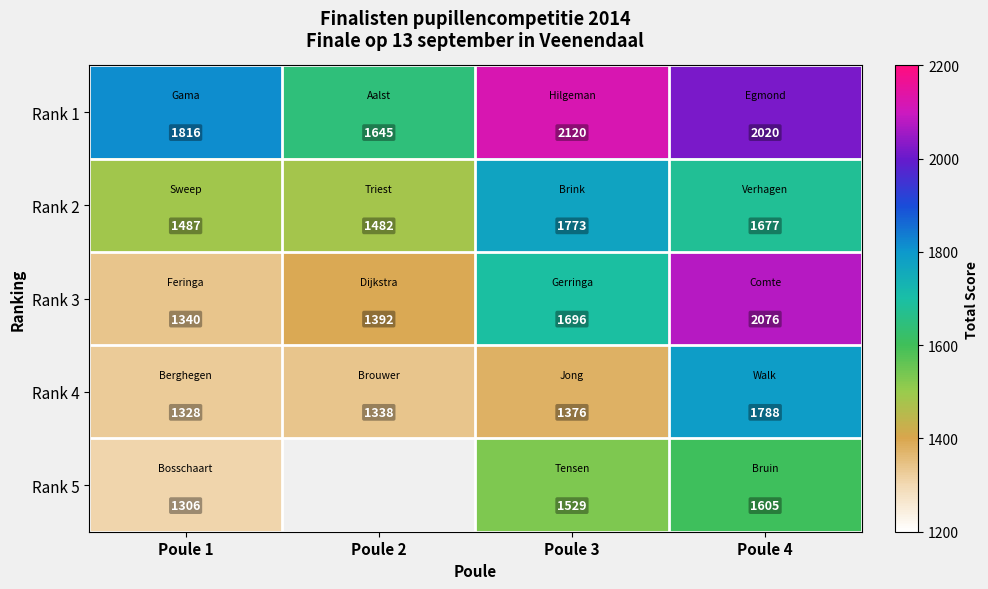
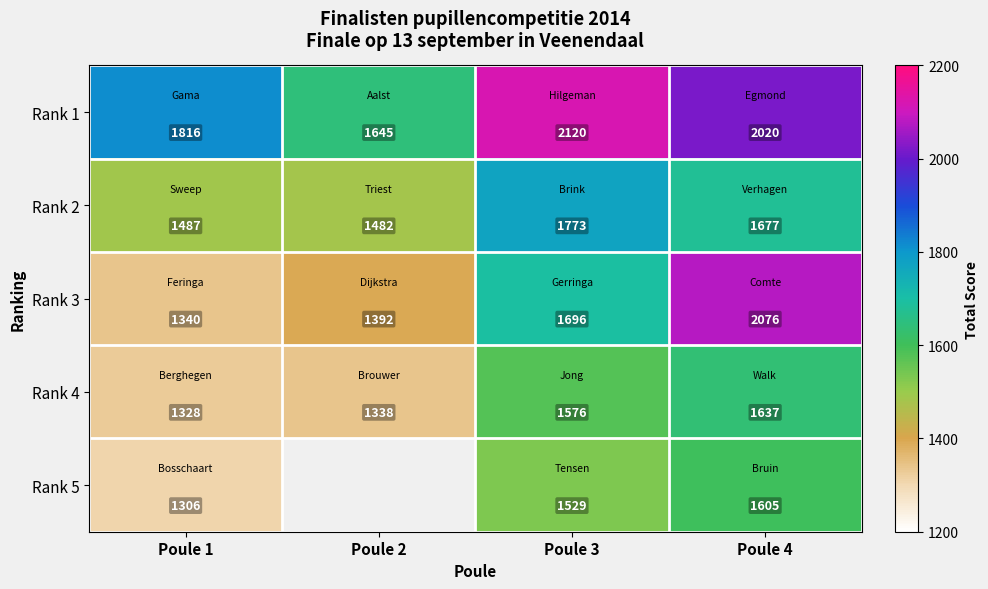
Rank 4, Poule 3: 1376 -> 1576
Rank 4, Poule 4: 1788 -> 1637
